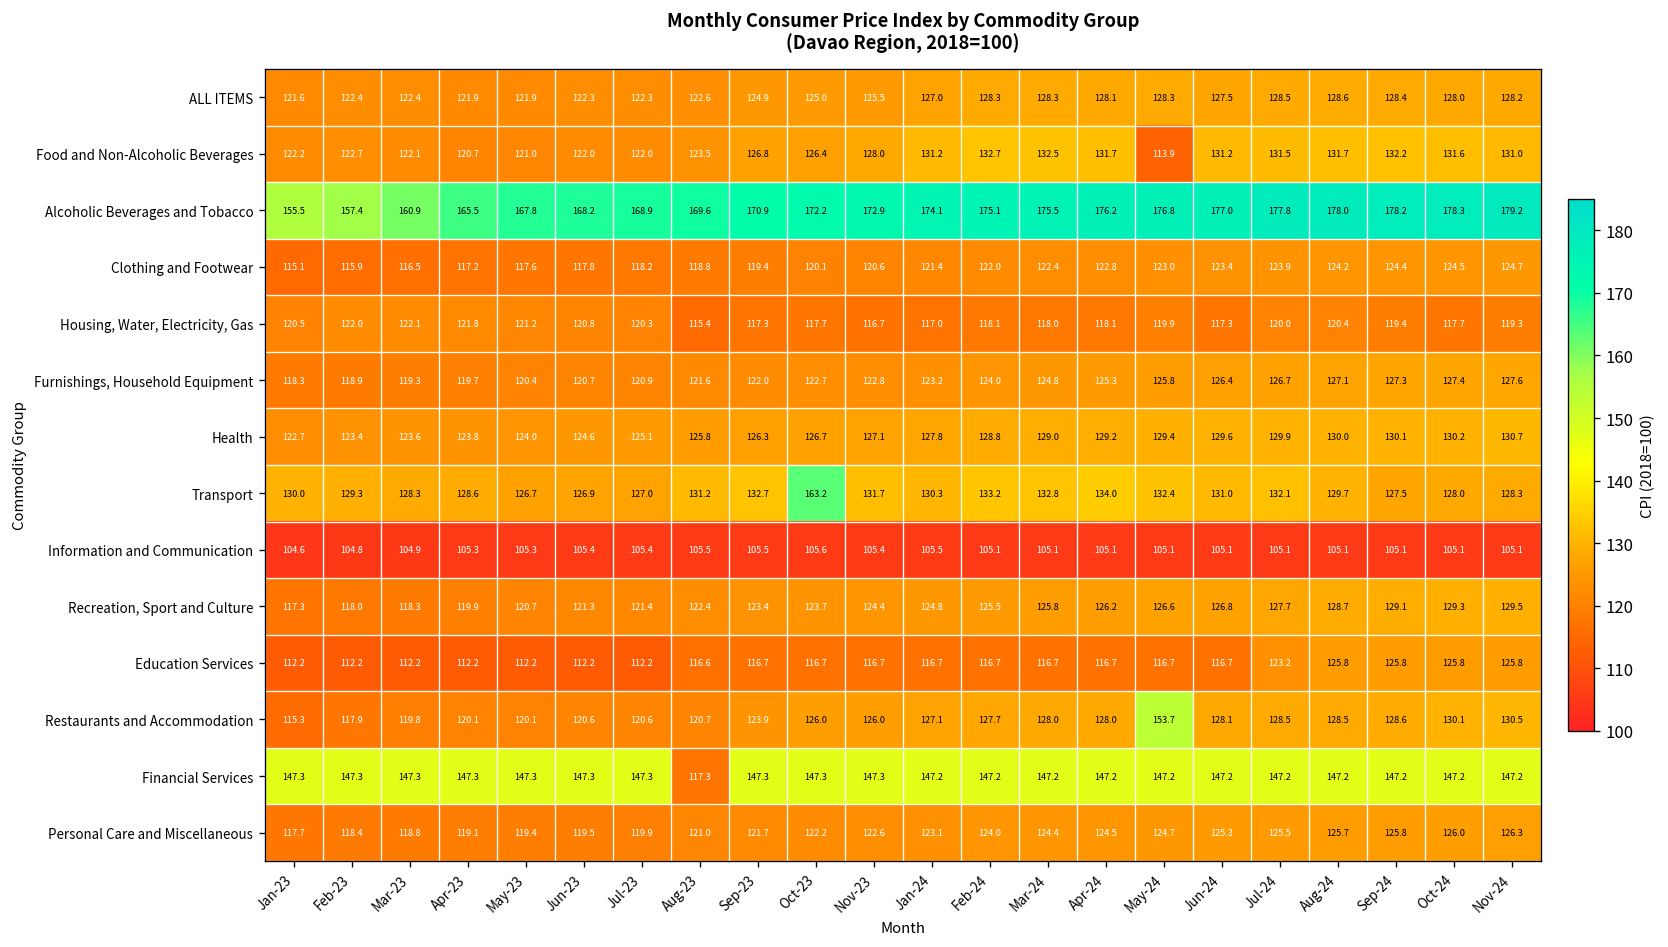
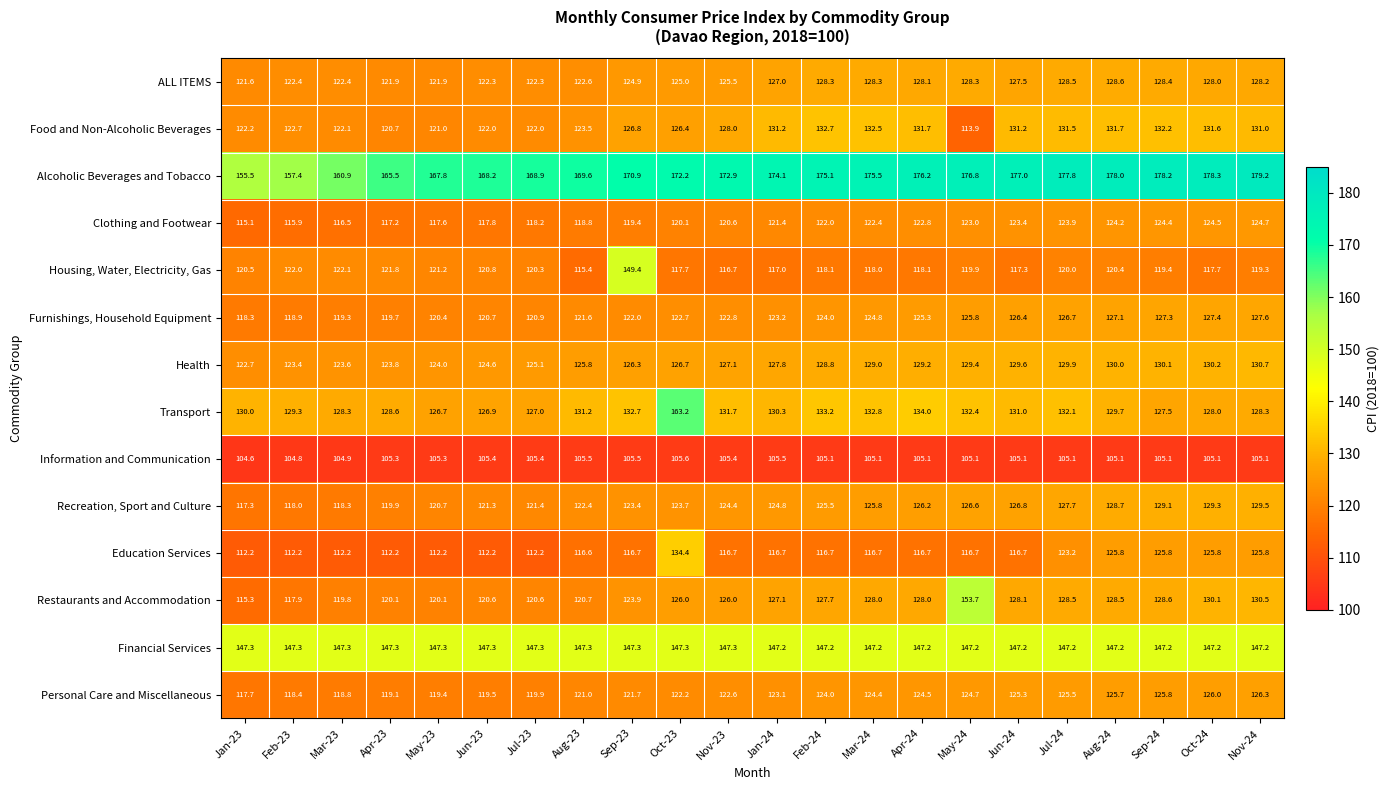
Housing, Water, Electricity, Gas, Sep-23: 117.3 -> 149.4
Education Services, Oct-23: 116.7 -> 134.4
Financial Services, Aug-23: 117.3 -> 147.3
